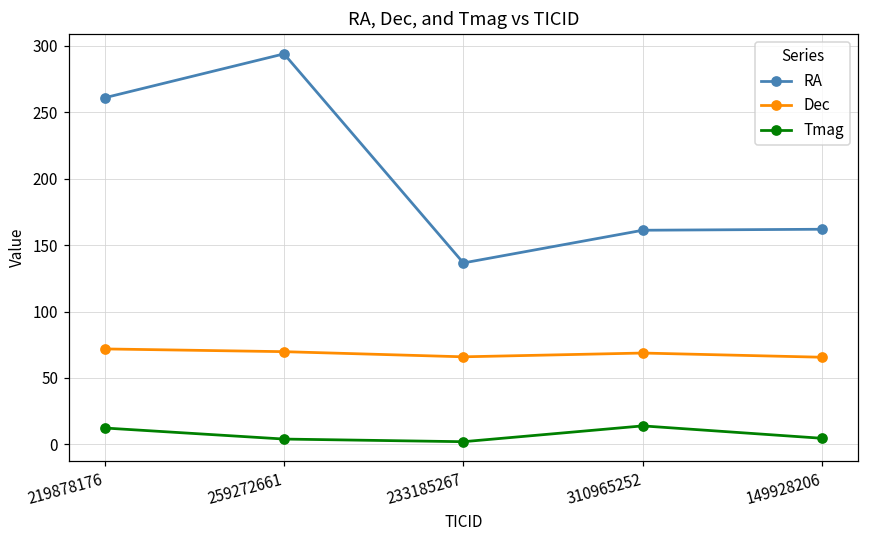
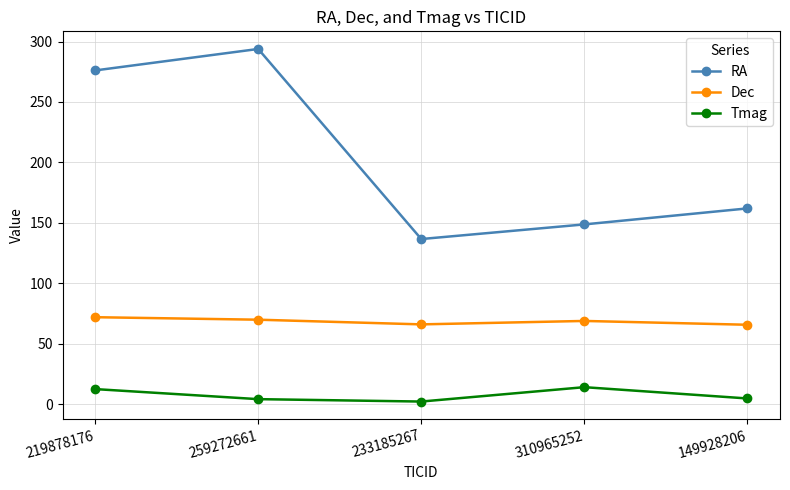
RA, 219878176: 261 -> 276
RA, 310965252: 161 -> 149
